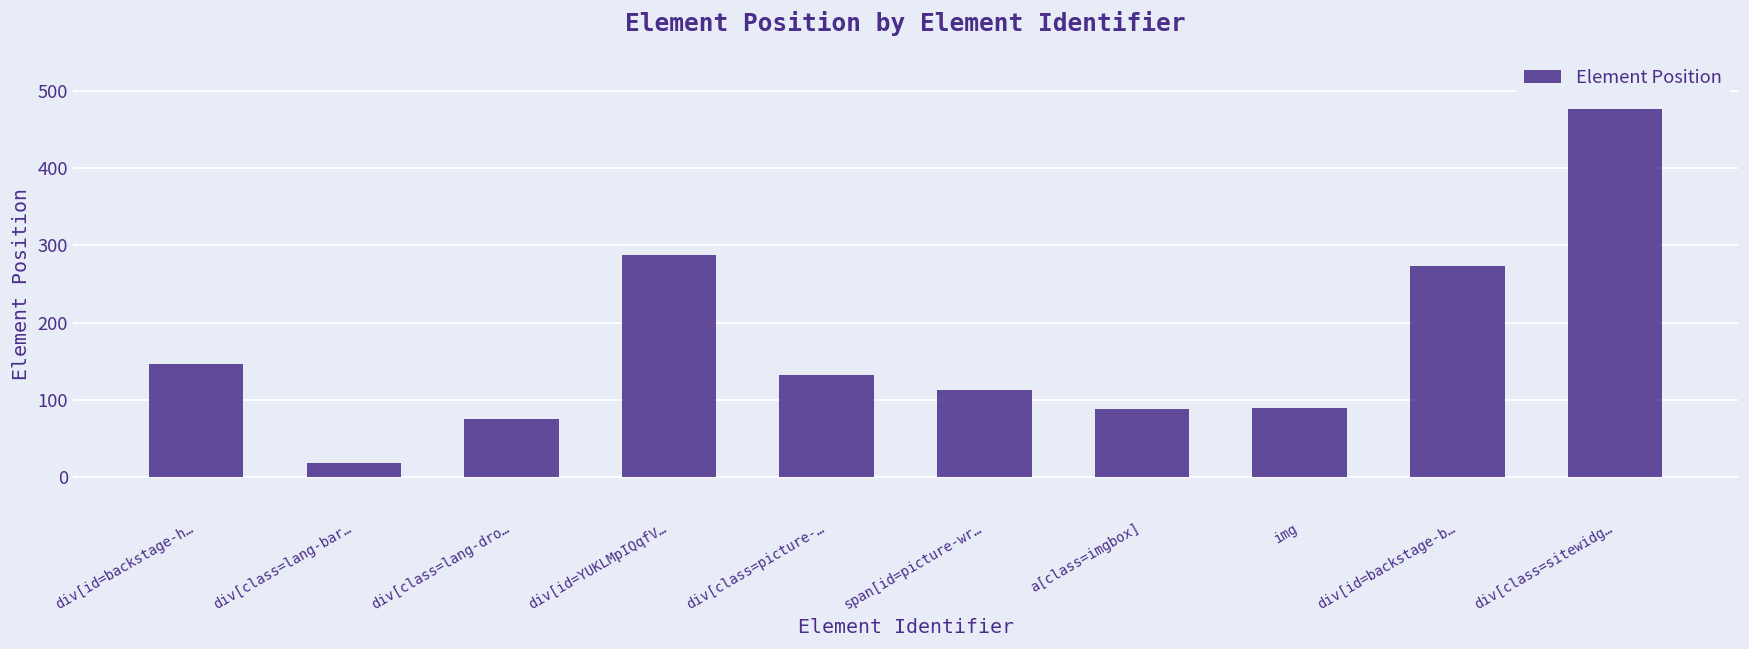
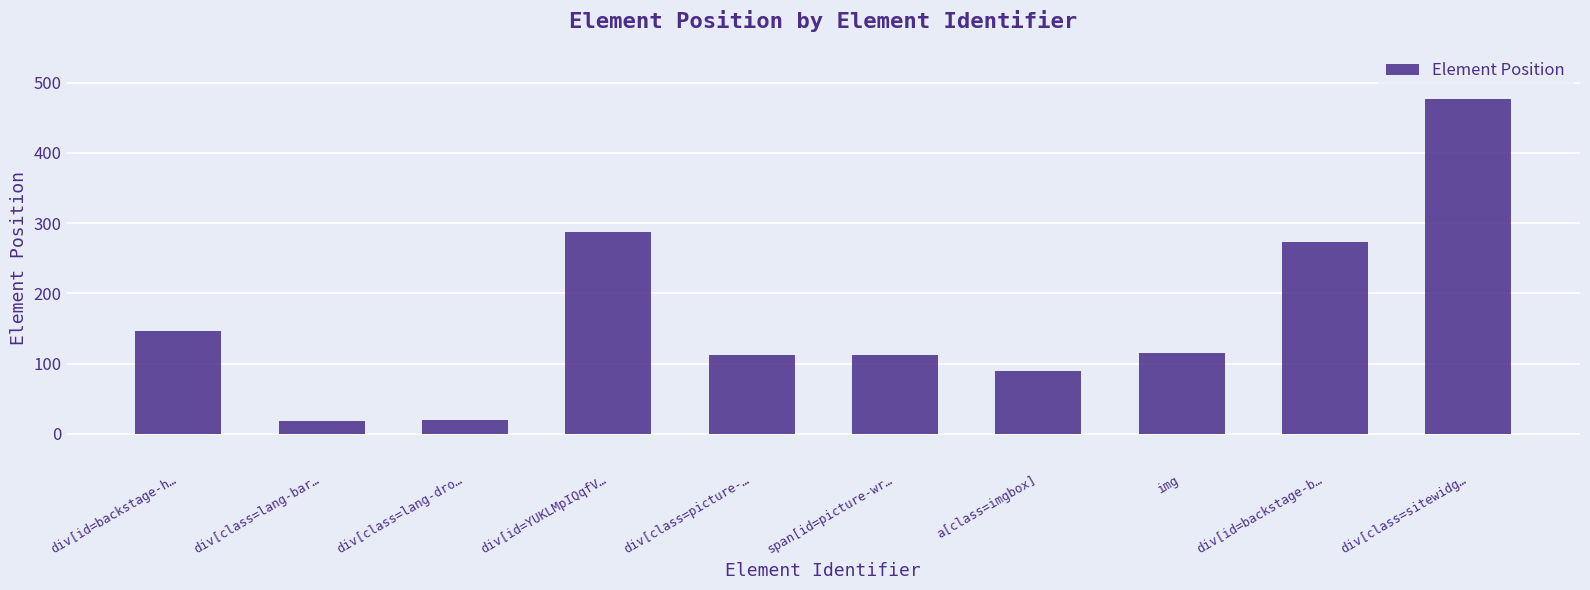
div[class=lang-dro…: 80 -> 20
div[class=picture-…: 130 -> 110
img: 90 -> 120
